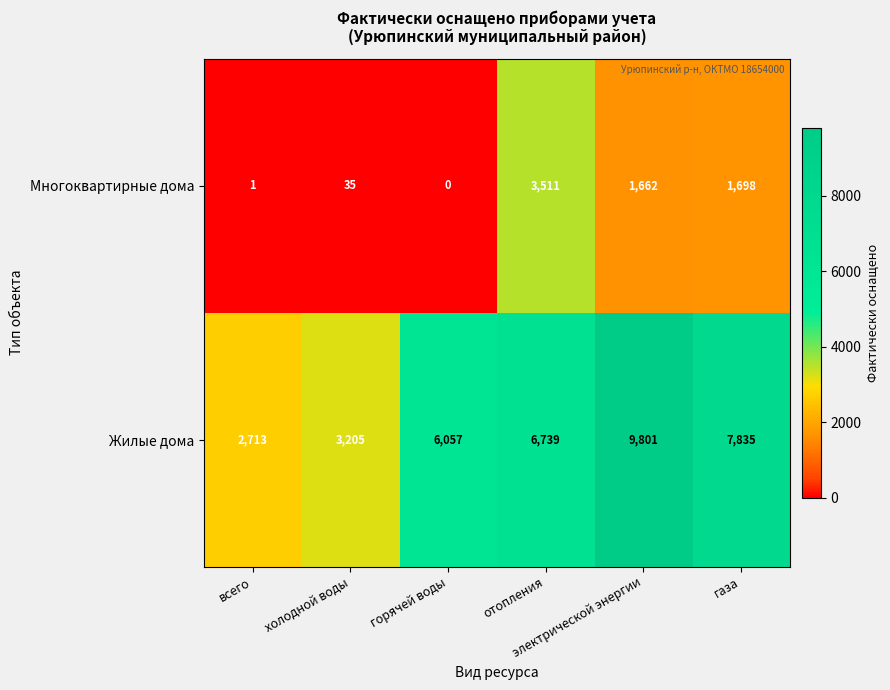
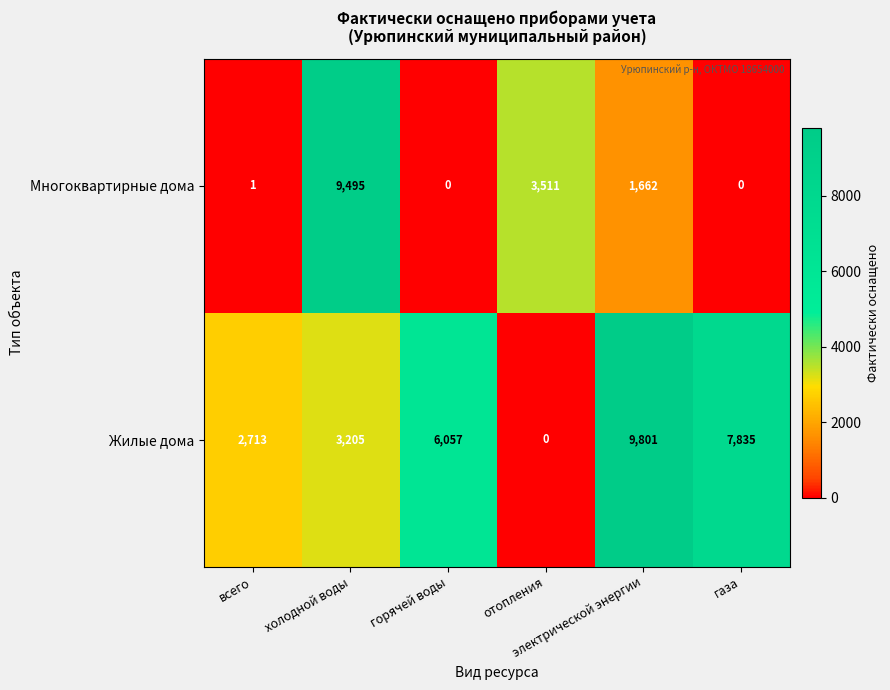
Многоквартирные дома, холодной воды: 35 -> 9,495
Многоквартирные дома, газа: 1,698 -> 0
Жилые дома, отопления: 6,739 -> 0
